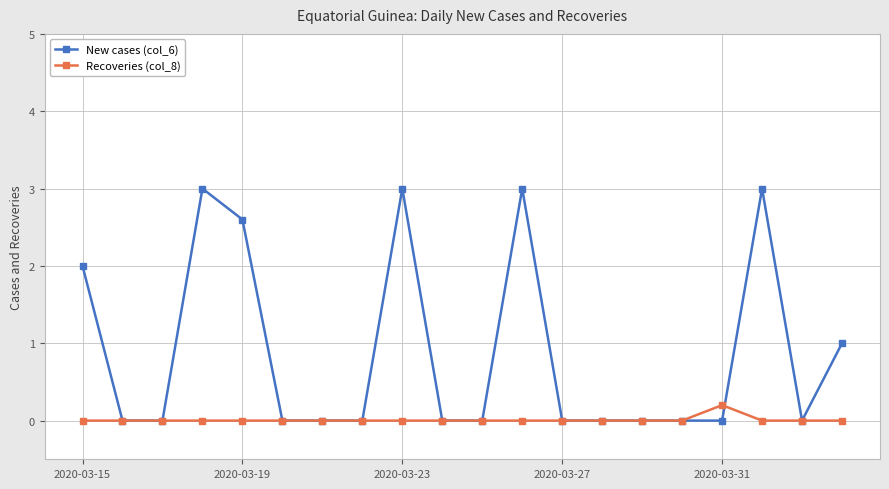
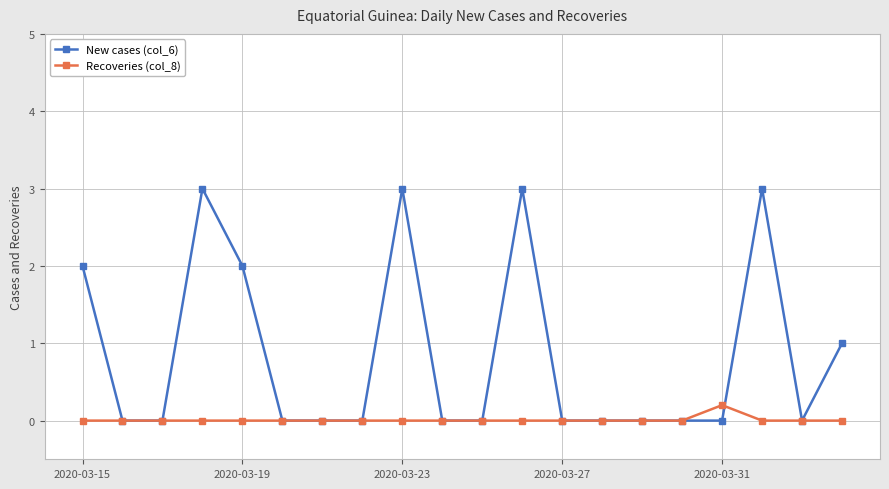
New cases (col_6), 2020-03-19: 2.6 -> 2.0
